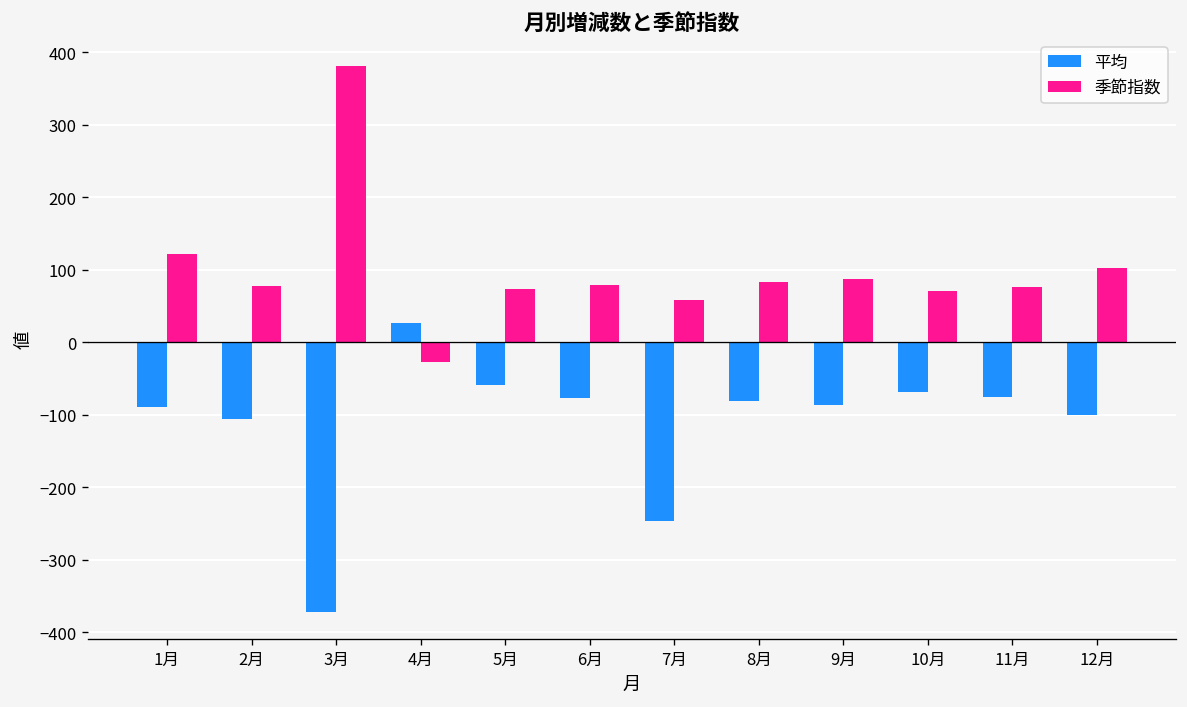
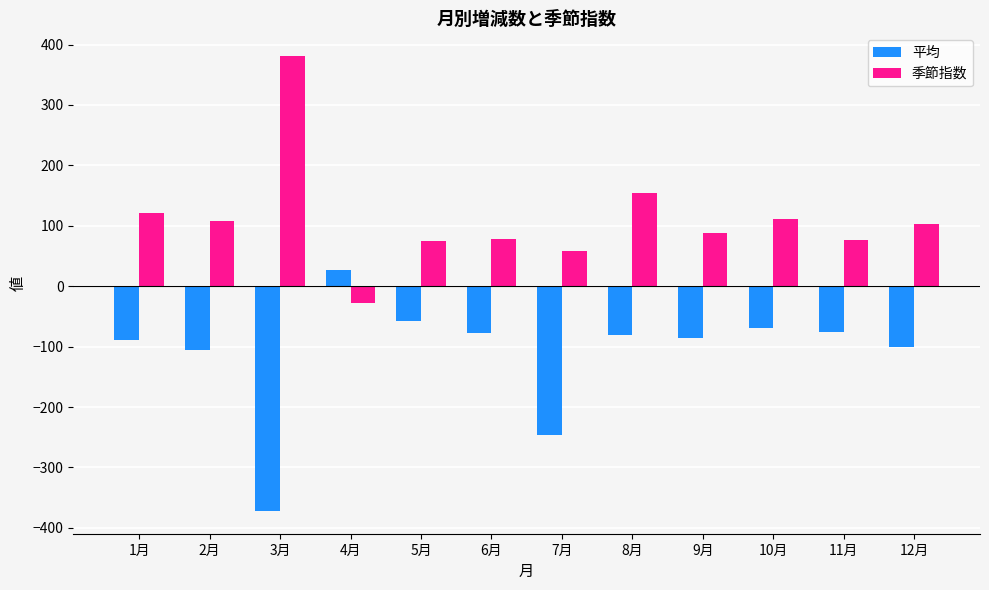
季節指数, 2月: 80 -> 110
季節指数, 8月: 80 -> 150
季節指数, 10月: 70 -> 110
